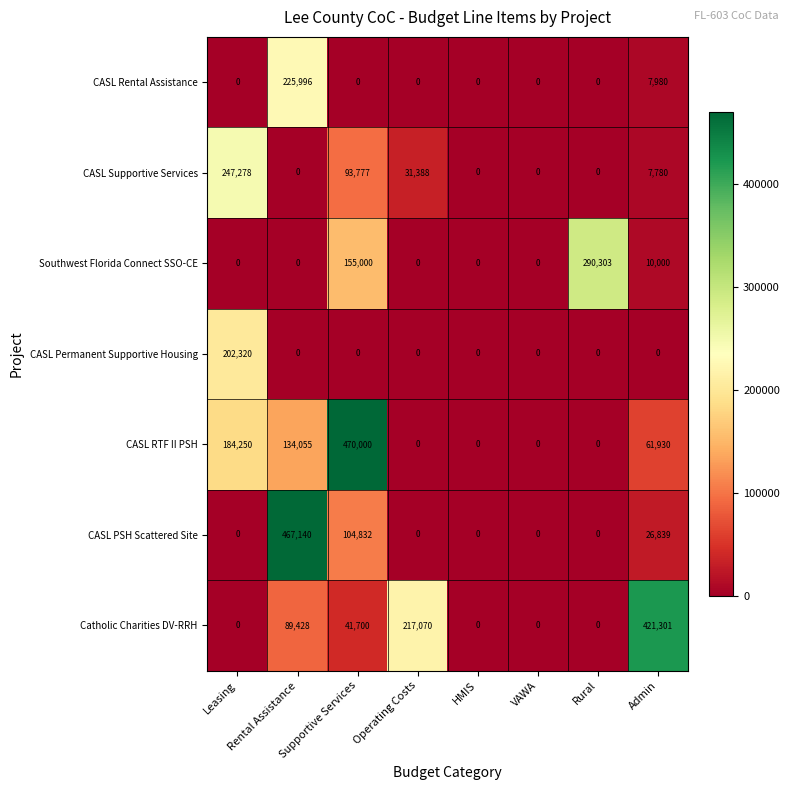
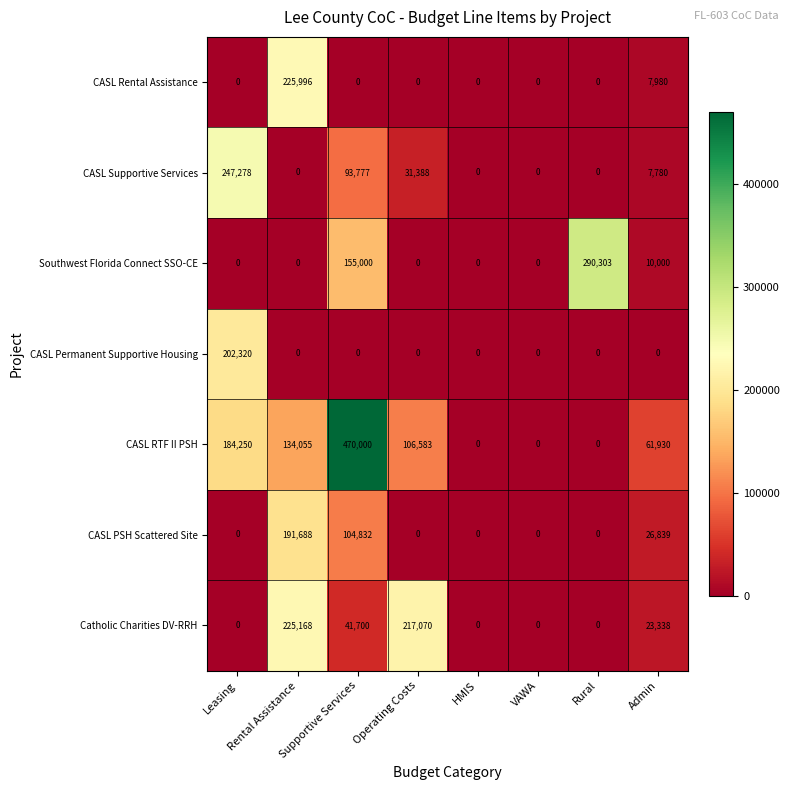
CASL RTF II PSH, Operating Costs: 0 -> 106,583
CASL PSH Scattered Site, Rental Assistance: 467,140 -> 191,688
Catholic Charities DV-RRH, Rental Assistance: 89,428 -> 225,168
Catholic Charities DV-RRH, Admin: 421,301 -> 23,338
